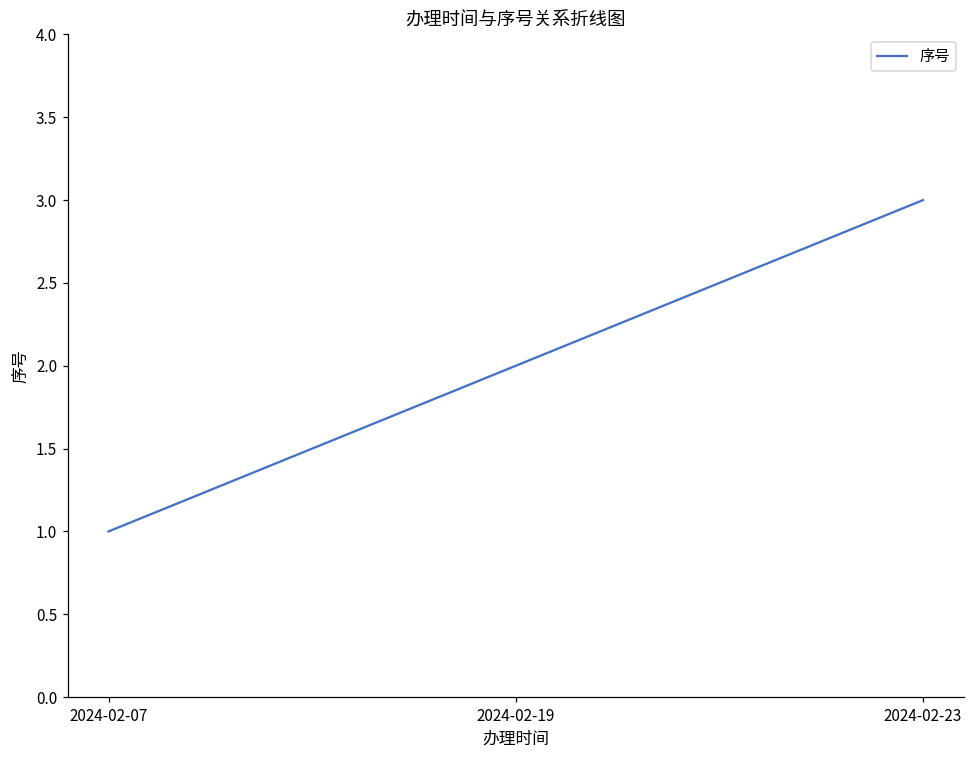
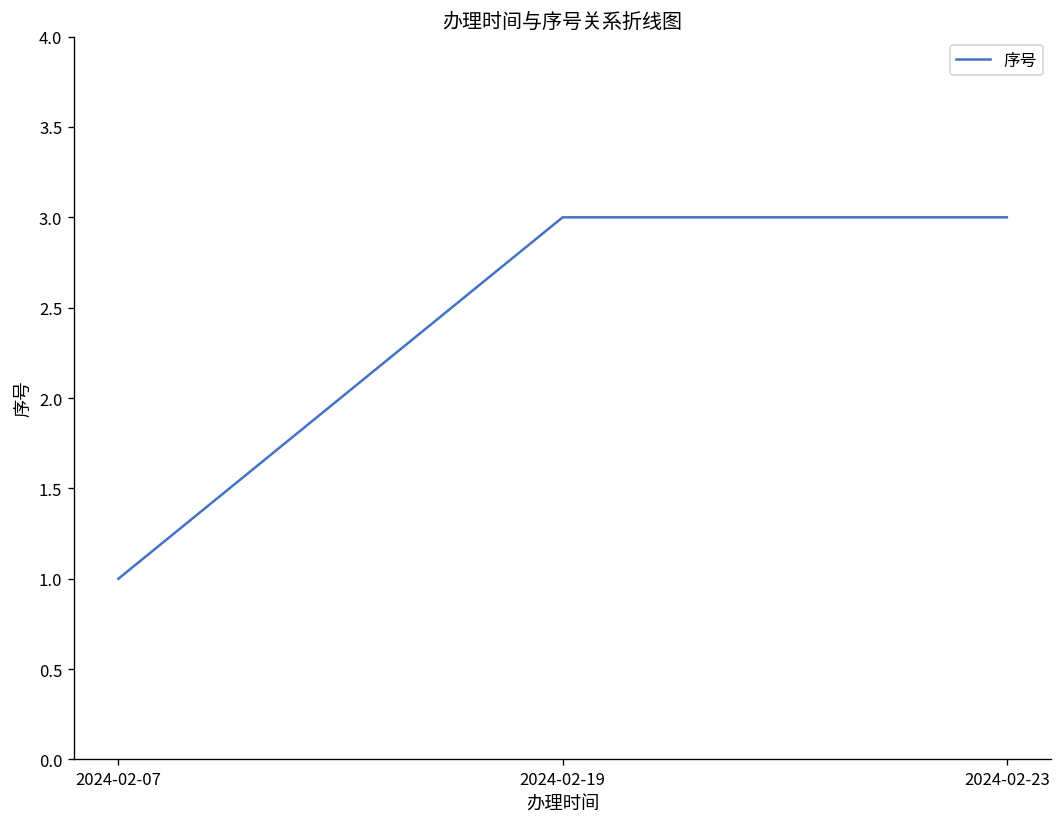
2024-02-19: 2 -> 3
